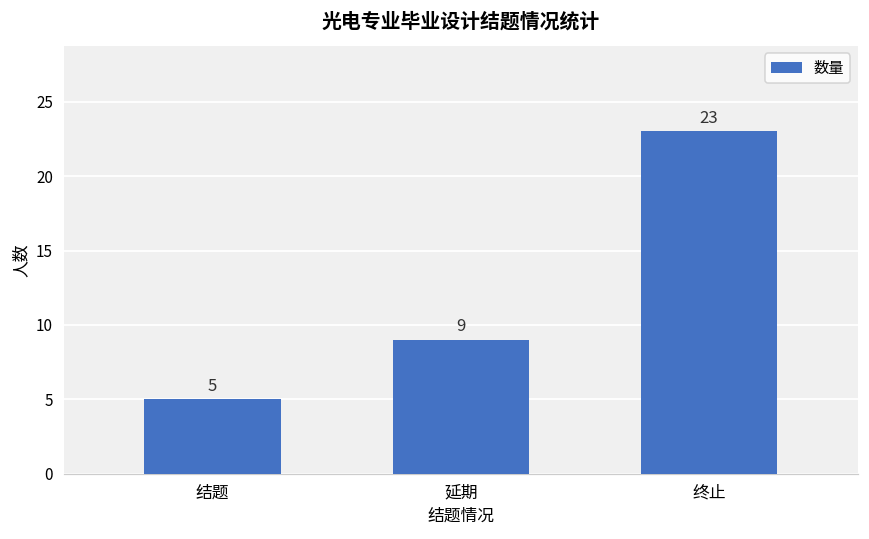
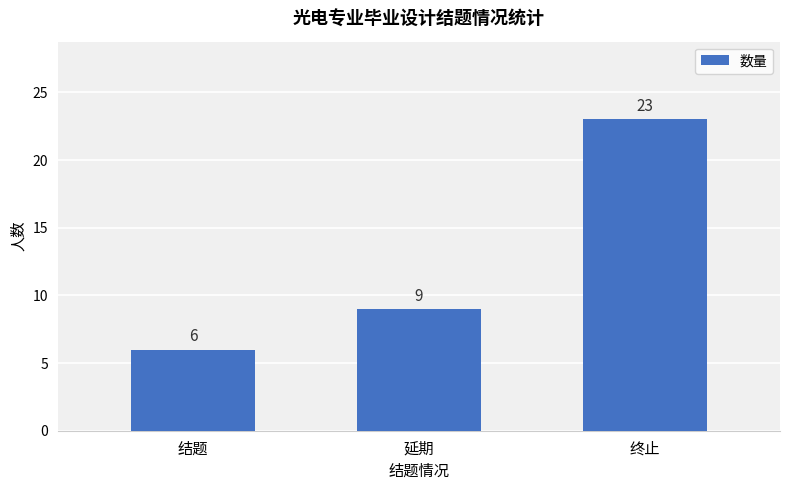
结题: 5 -> 6
